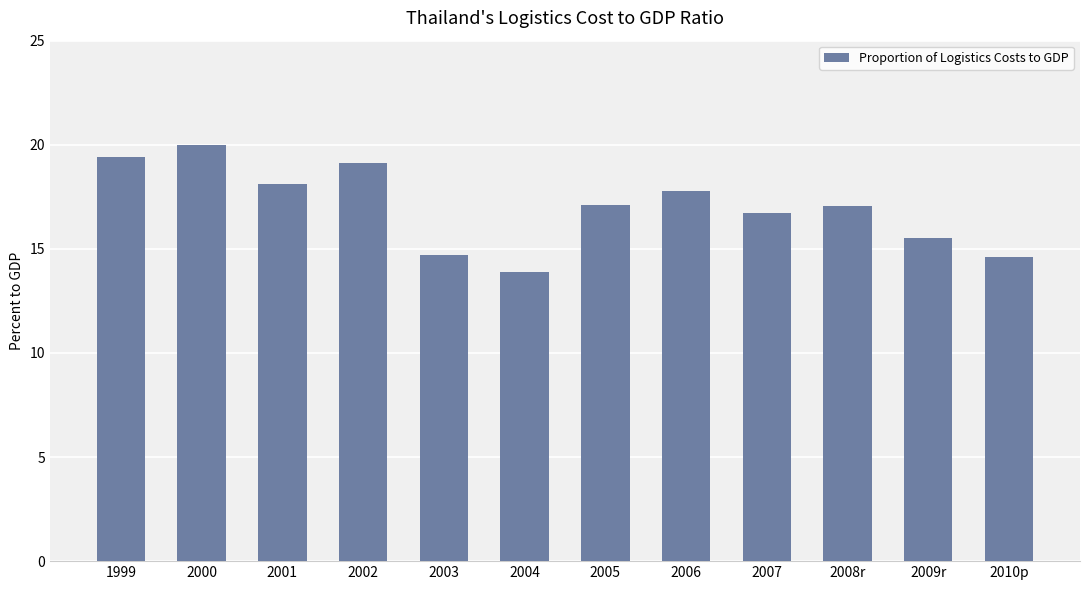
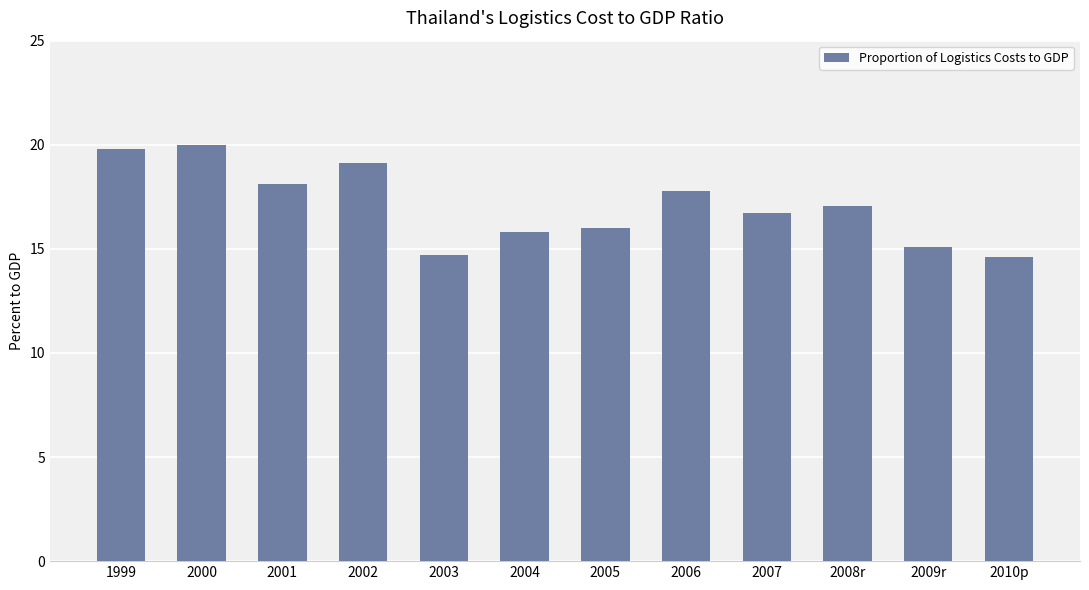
1999: 19.4 -> 19.8
2004: 13.9 -> 15.8
2005: 17.1 -> 16.0
2009r: 15.5 -> 15.1
